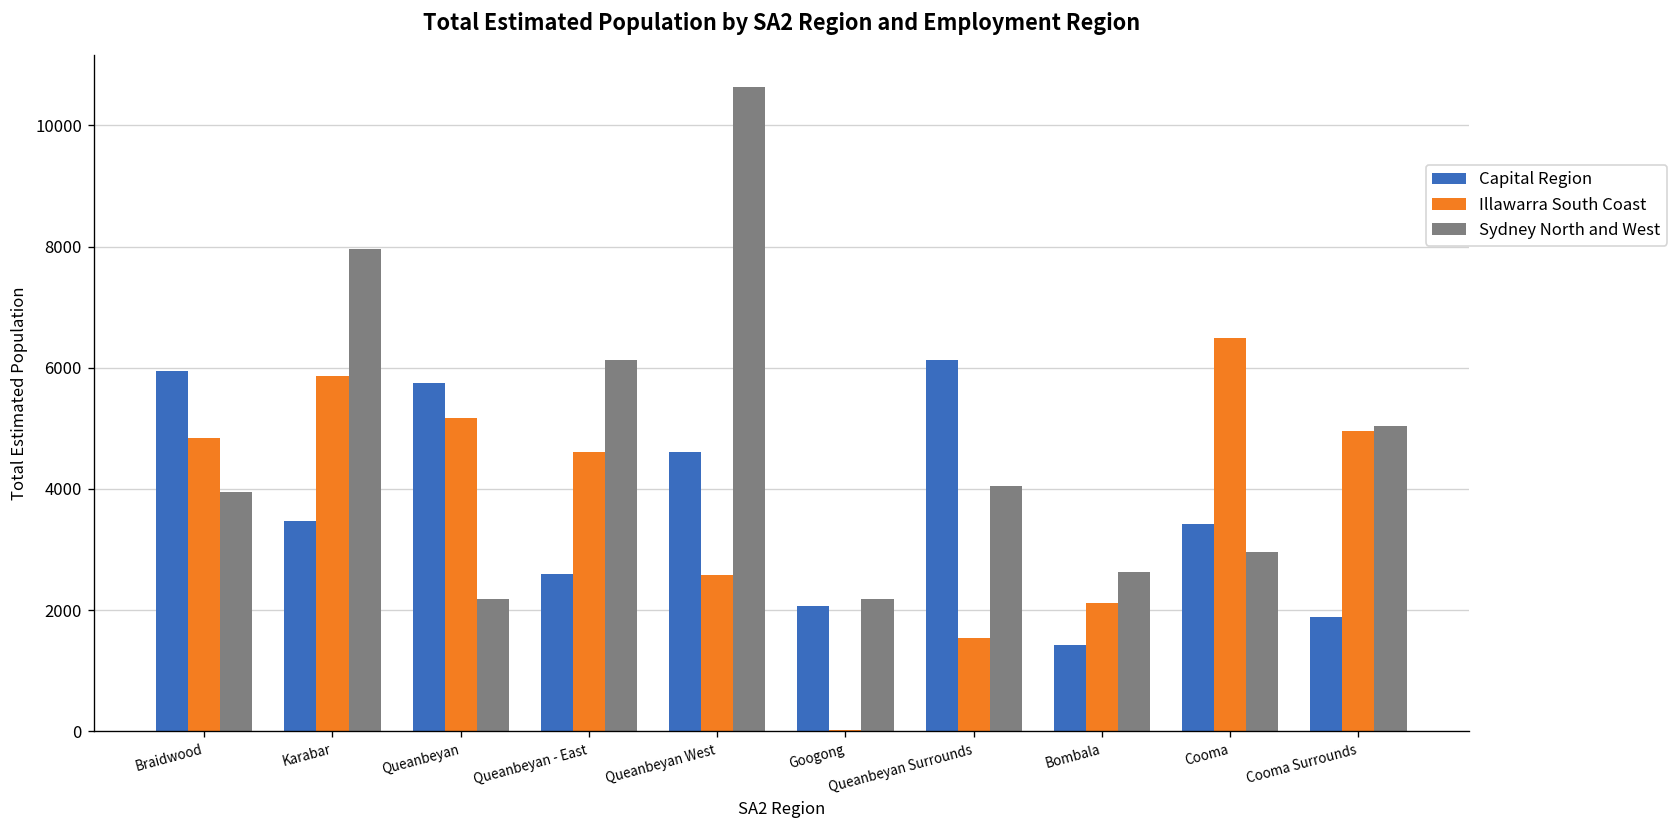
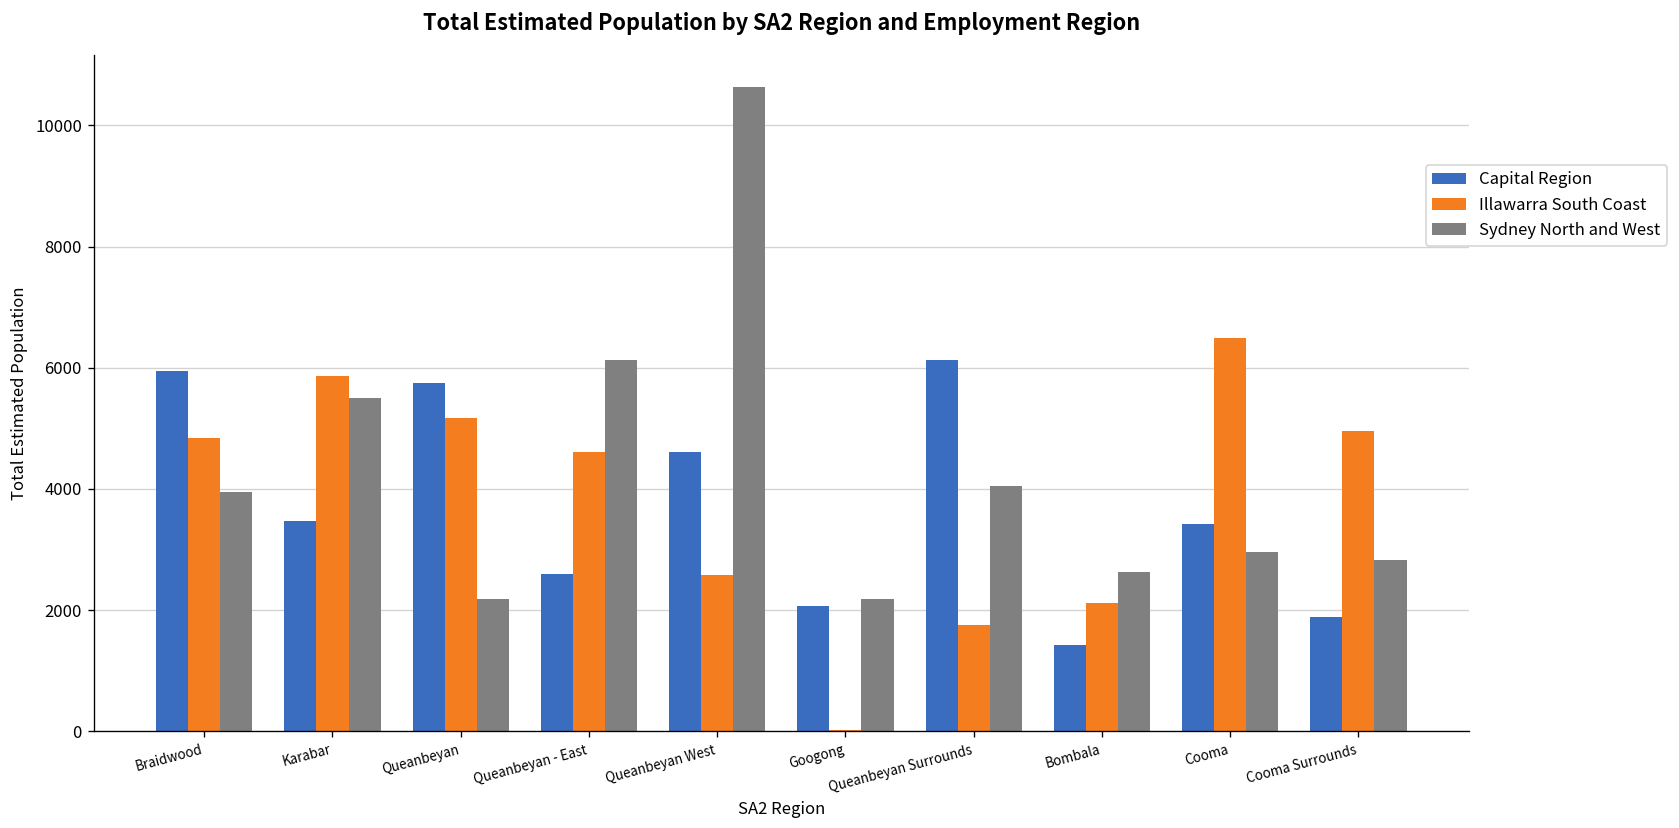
Sydney North and West, Karabar: 8000 -> 5500
Illawarra South Coast, Queanbeyan Surrounds: 1500 -> 1800
Sydney North and West, Cooma Surrounds: 5000 -> 2800
